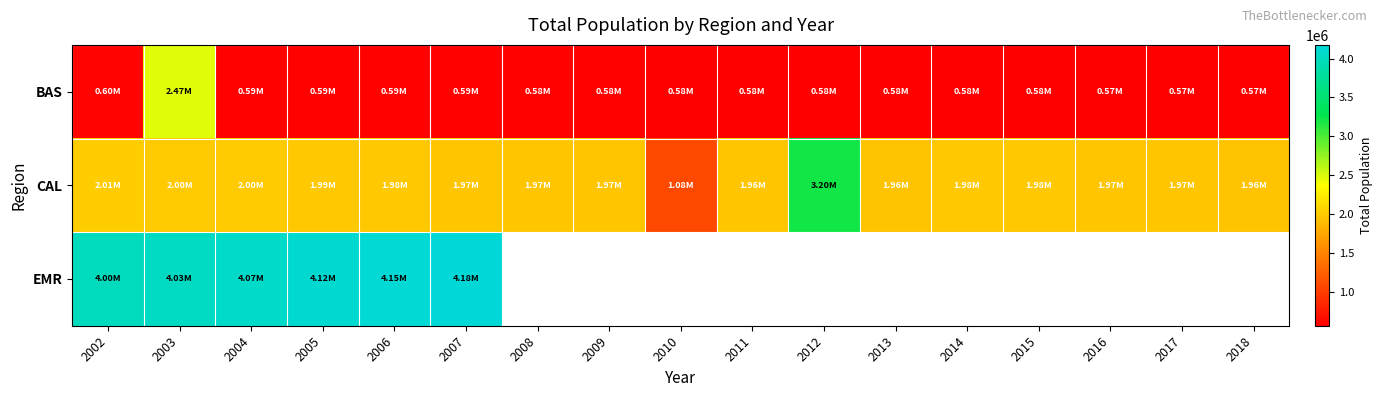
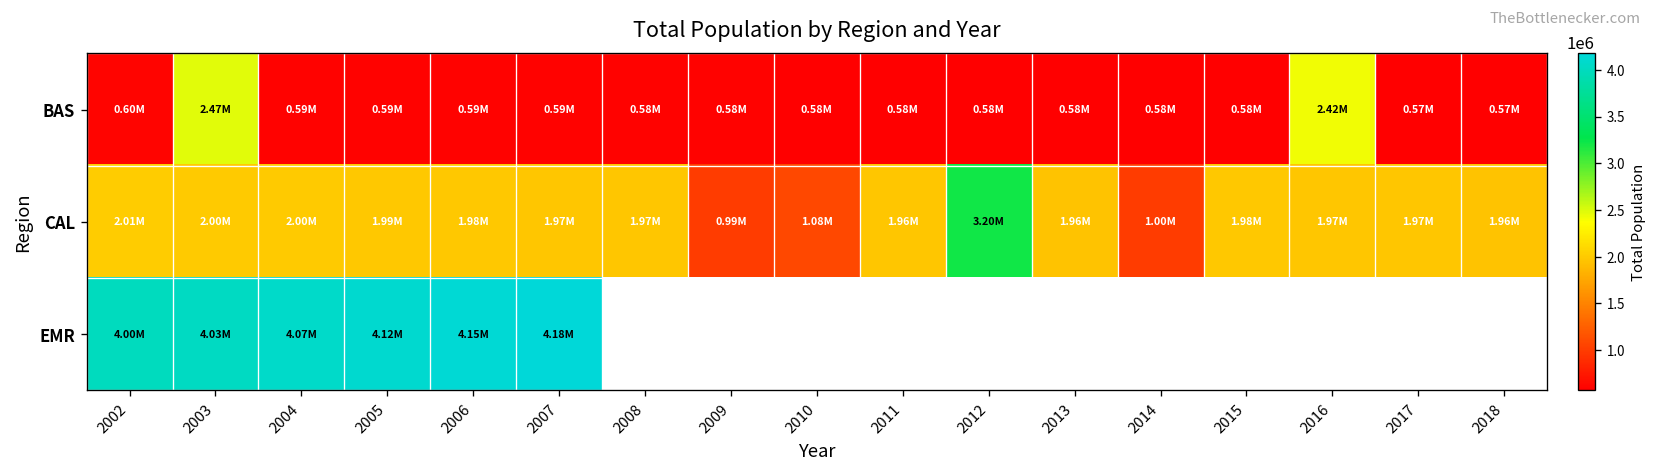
BAS, 2016: 0.57M -> 2.42M
CAL, 2009: 1.97M -> 0.99M
CAL, 2014: 1.98M -> 1.00M
